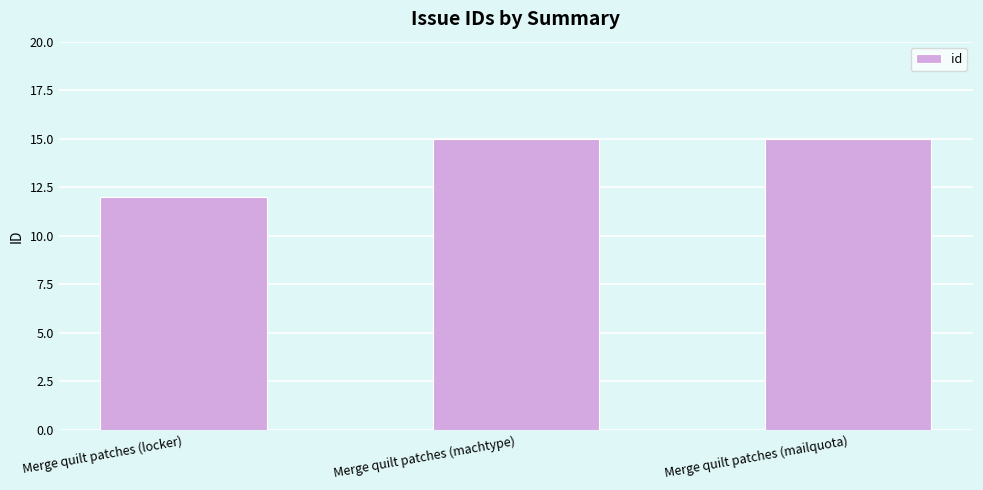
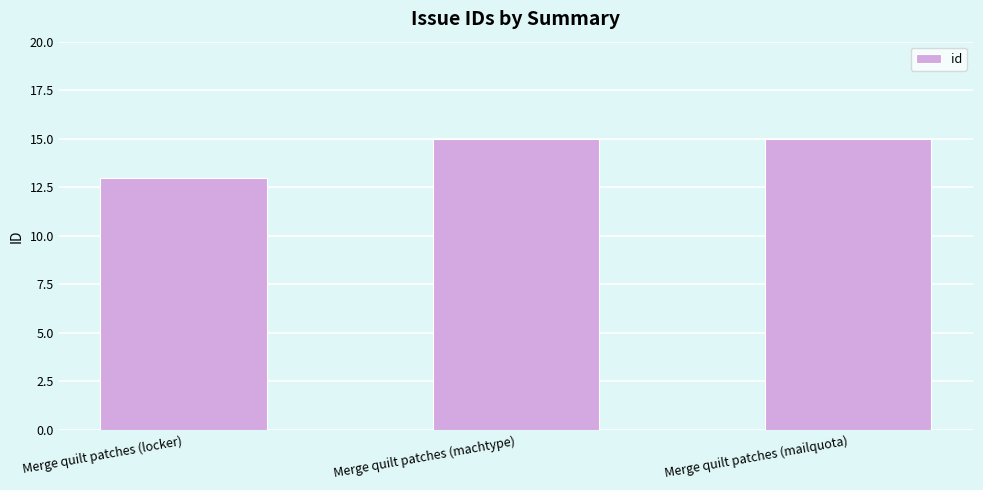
Merge quilt patches (locker): 12 -> 13
